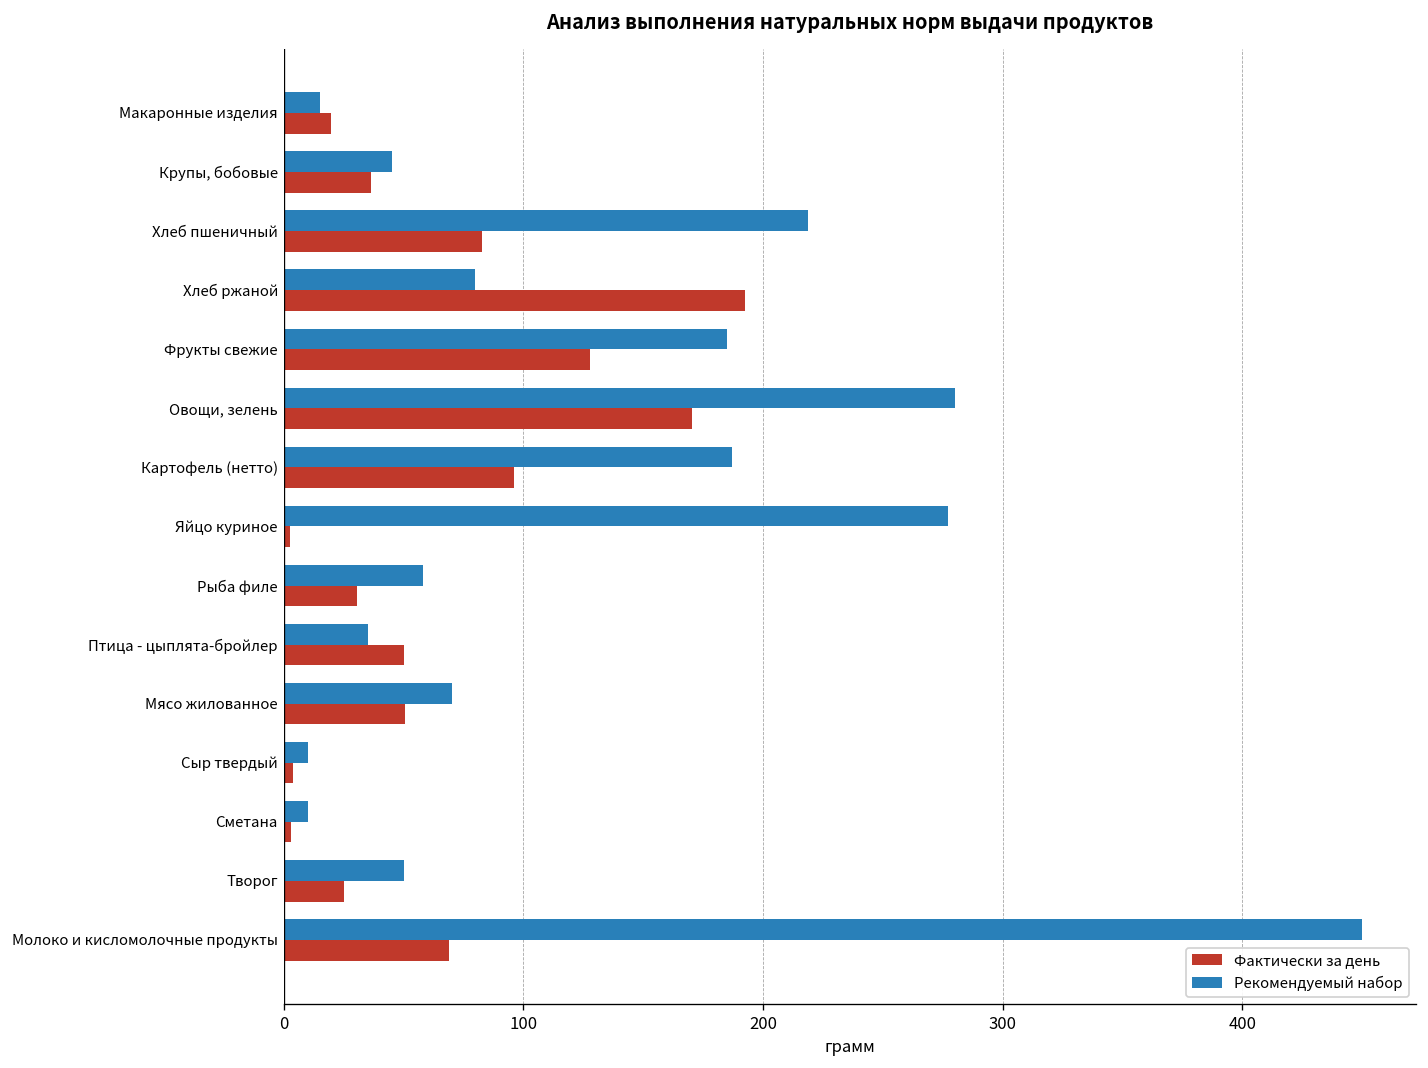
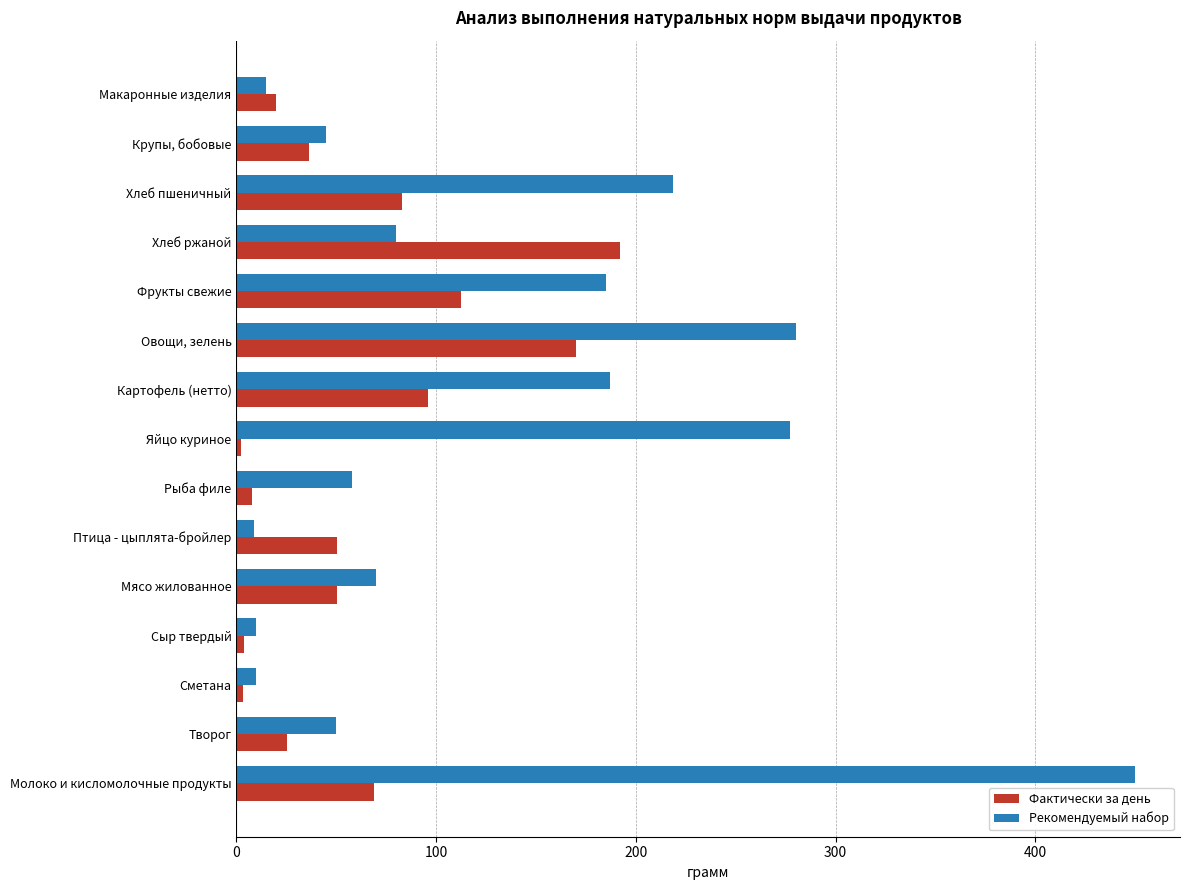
Фактически за день, Фрукты свежие: 128 -> 112
Фактически за день, Рыба филе: 31 -> 8
Рекомендуемый набор, Птица - цыплята-бройлер: 35 -> 9
